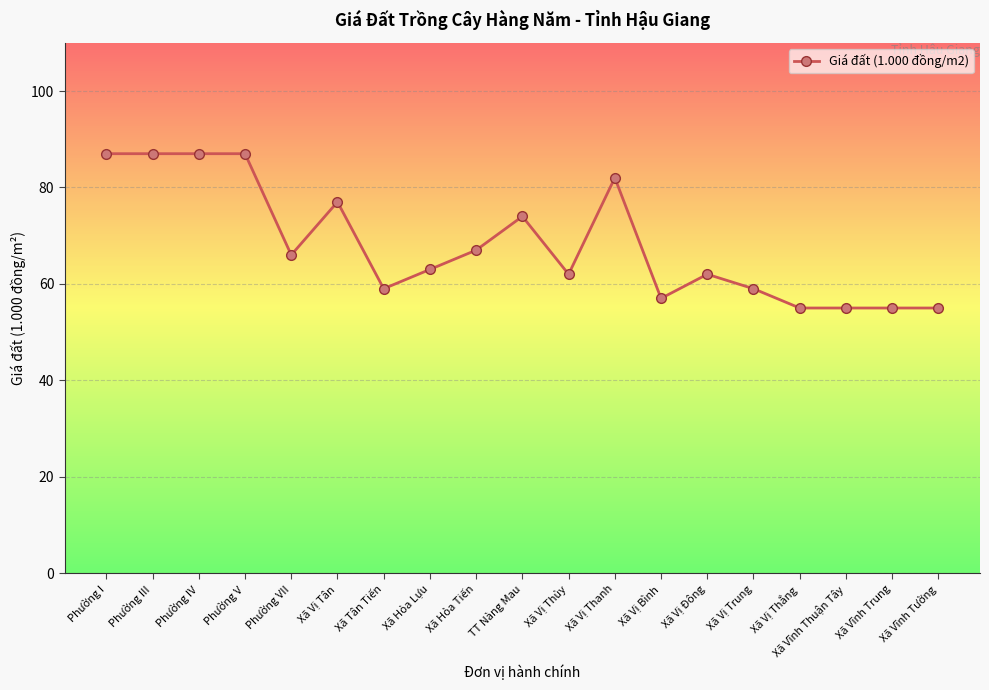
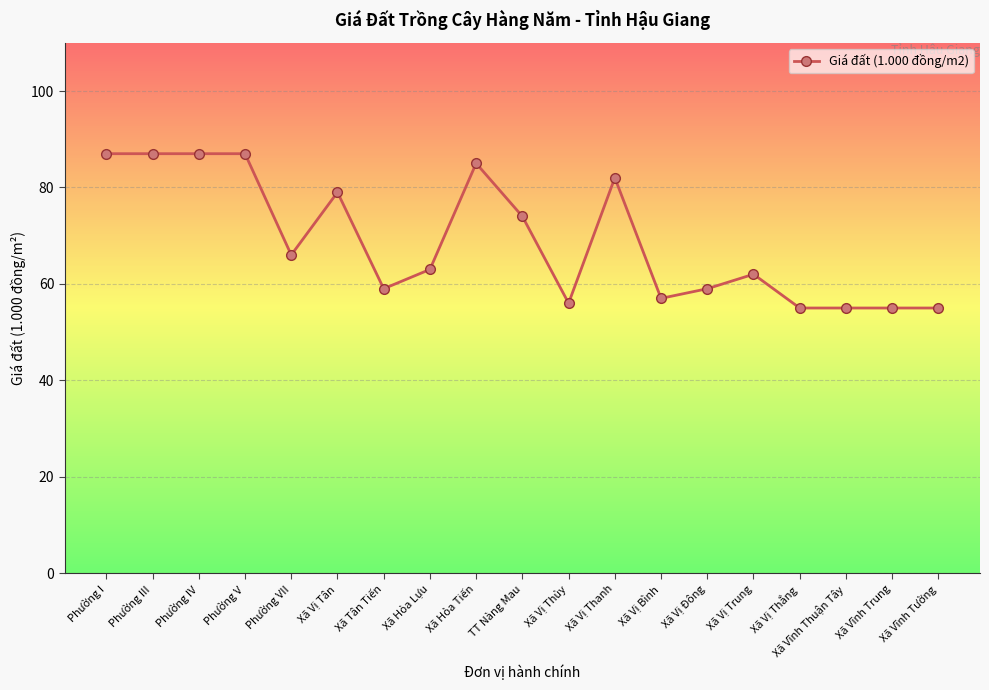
Xã Vị Tân: 77 -> 79
Xã Hỏa Tiến: 67 -> 85
Xã Vị Thủy: 62 -> 56
Xã Vị Đông: 62 -> 59
Xã Vị Trung: 59 -> 62
